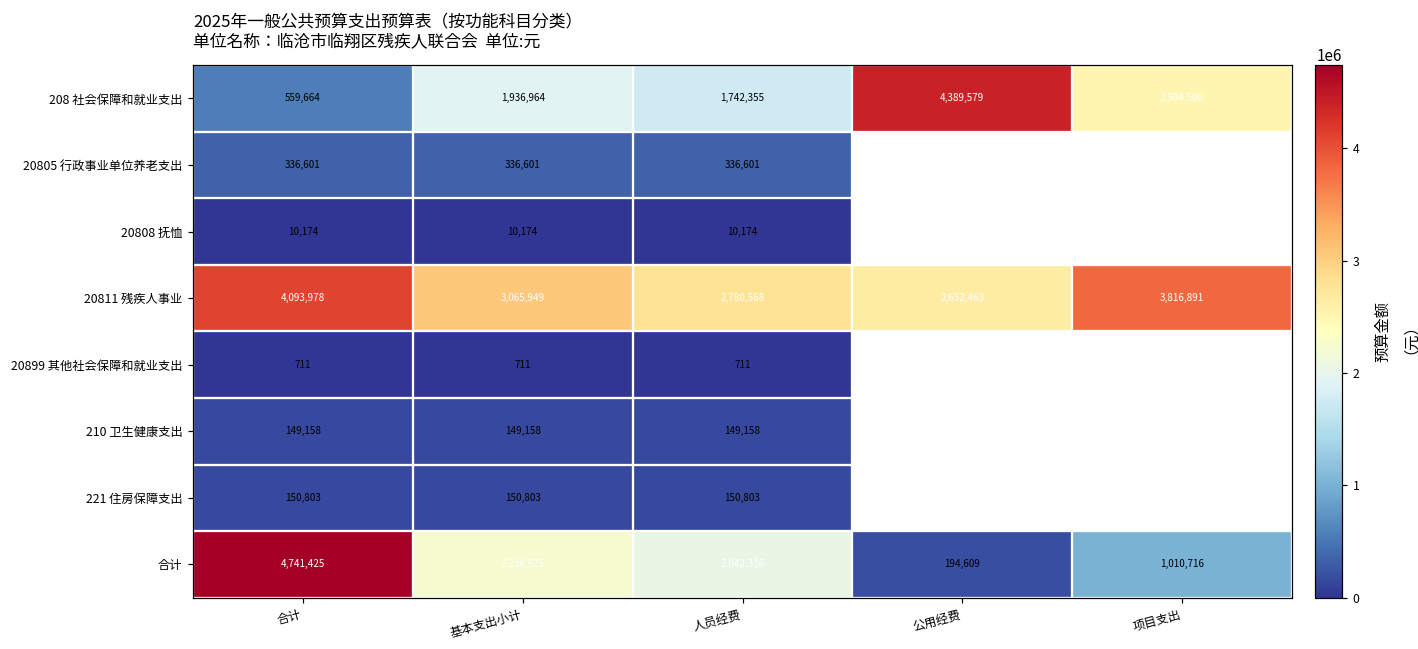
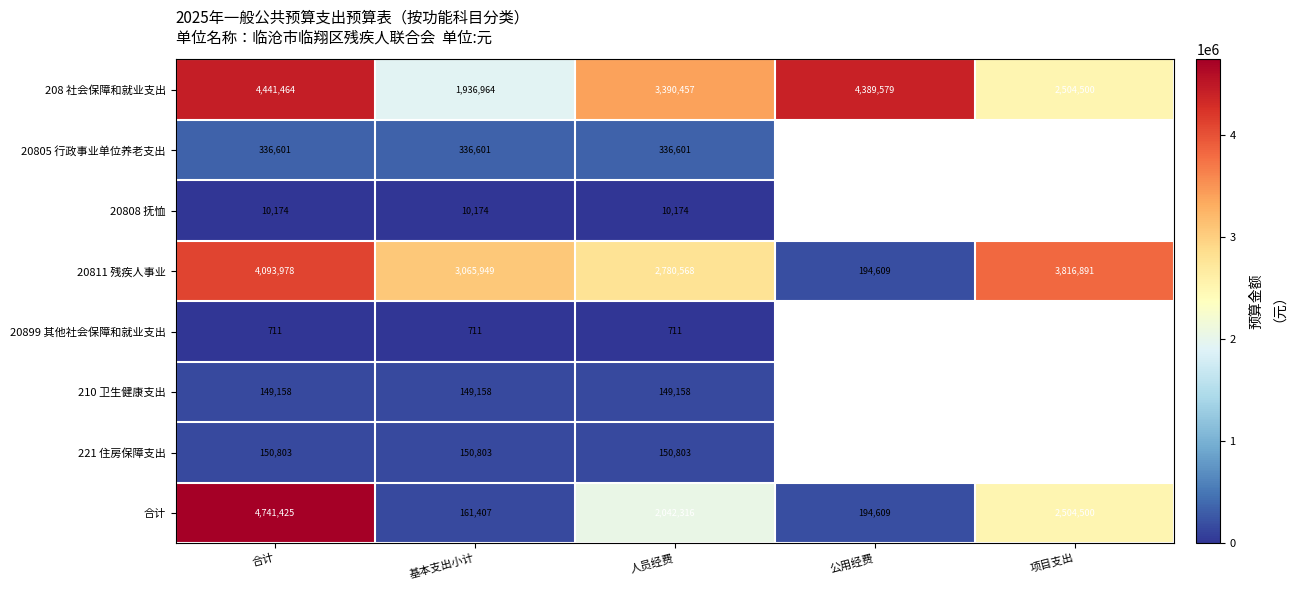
208 社会保障和就业支出, 合计: 559,664 -> 4,441,464
208 社会保障和就业支出, 人员经费: 1,742,355 -> 3,390,457
20811 残疾人事业, 公用经费: 2,652,463 -> 194,609
合计, 基本支出小计: 2,236,925 -> 161,407
合计, 项目支出: 1,010,716 -> 2,504,500
